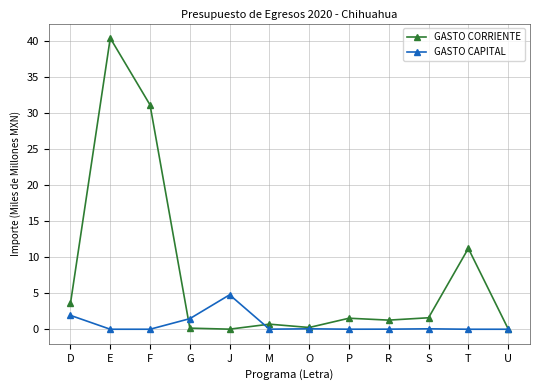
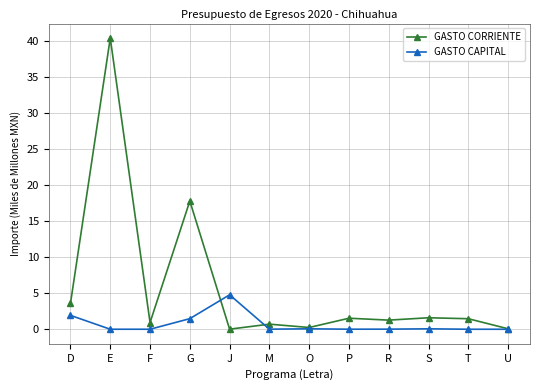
GASTO CORRIENTE, F: 31 -> 1
GASTO CORRIENTE, G: 0 -> 18
GASTO CORRIENTE, T: 11 -> 1
